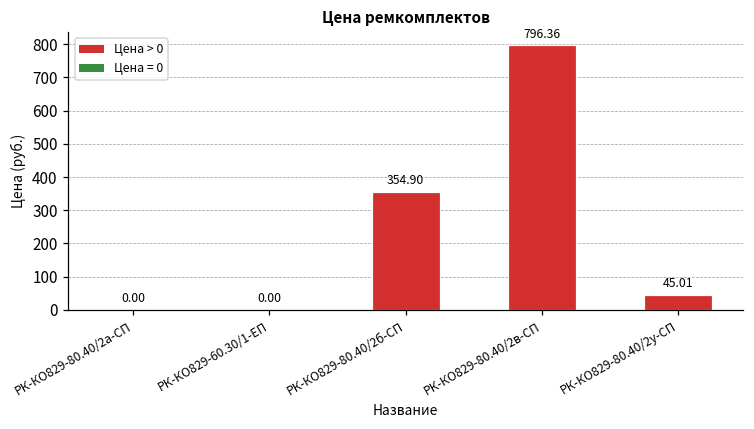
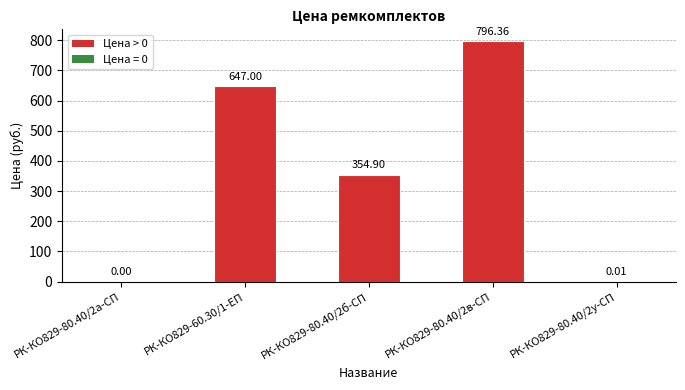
РК-КО829-60.30/1-ЕП: 0.00 -> 647.00
РК-КО829-80.40/2у-СП: 45.01 -> 0.01
